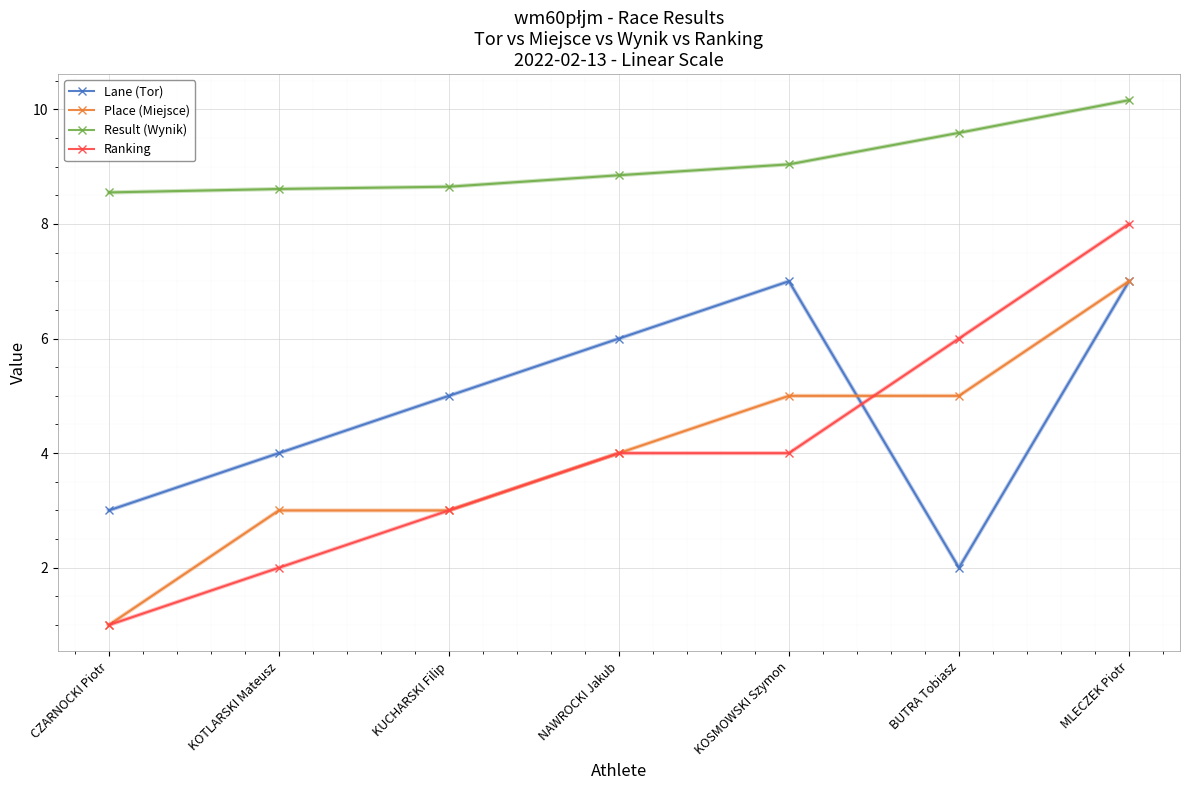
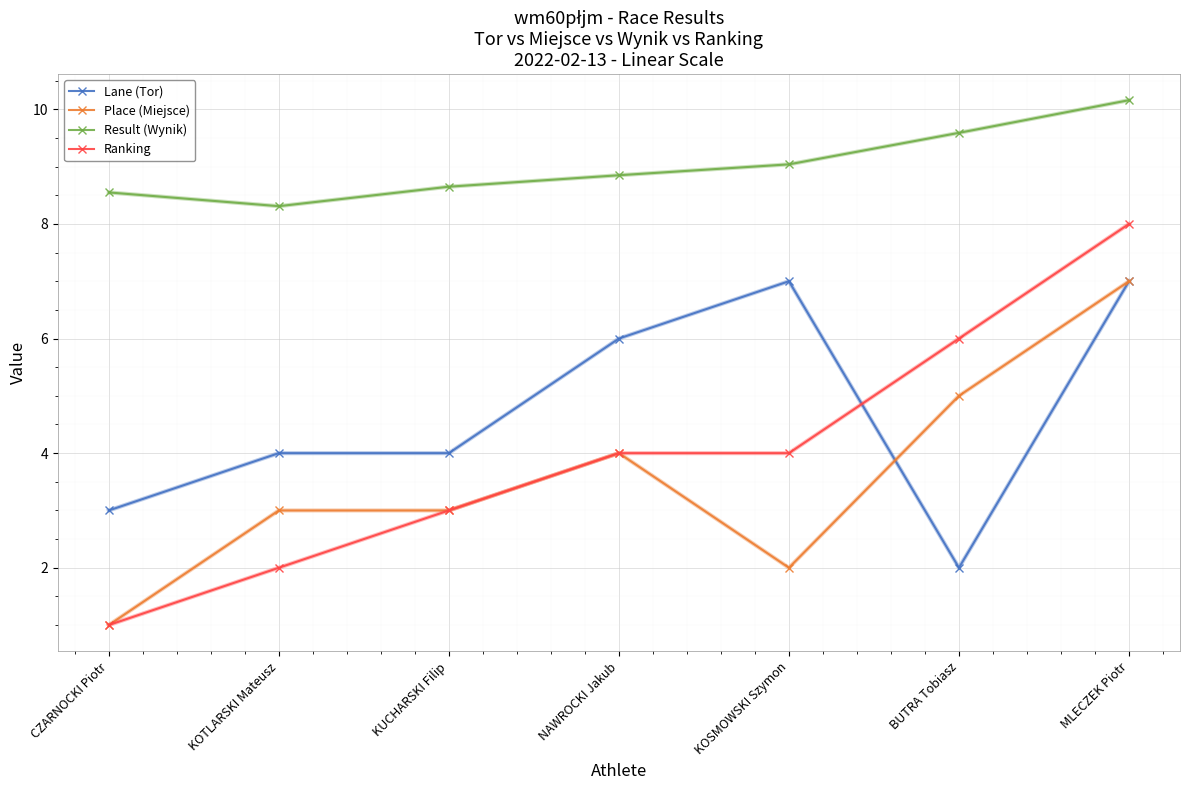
Result (Wynik), KOTLARSKI Mateusz: 8.6 -> 8.3
Lane (Tor), KUCHARSKI Filip: 5 -> 4
Place (Miejsce), KOSMOWSKI Szymon: 5 -> 2
